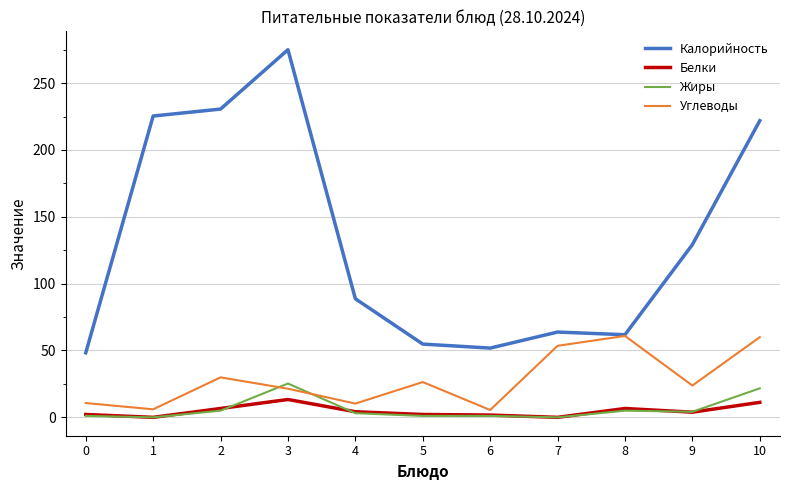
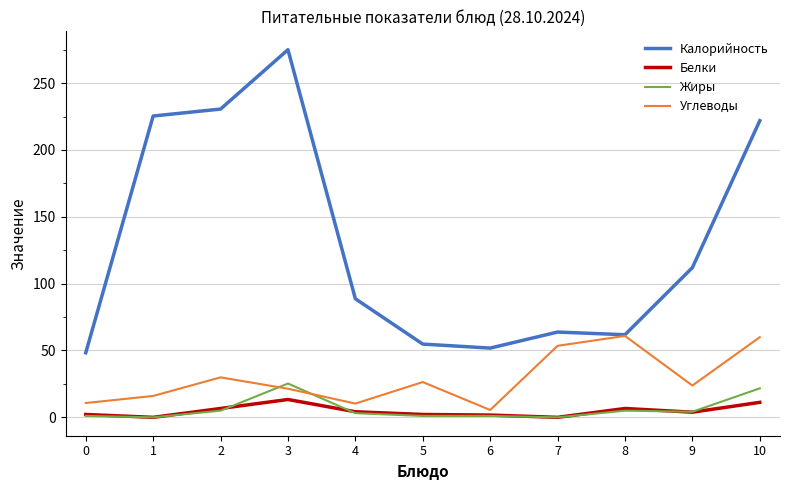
Углеводы, 1: 6 -> 16
Калорийность, 9: 129 -> 112
